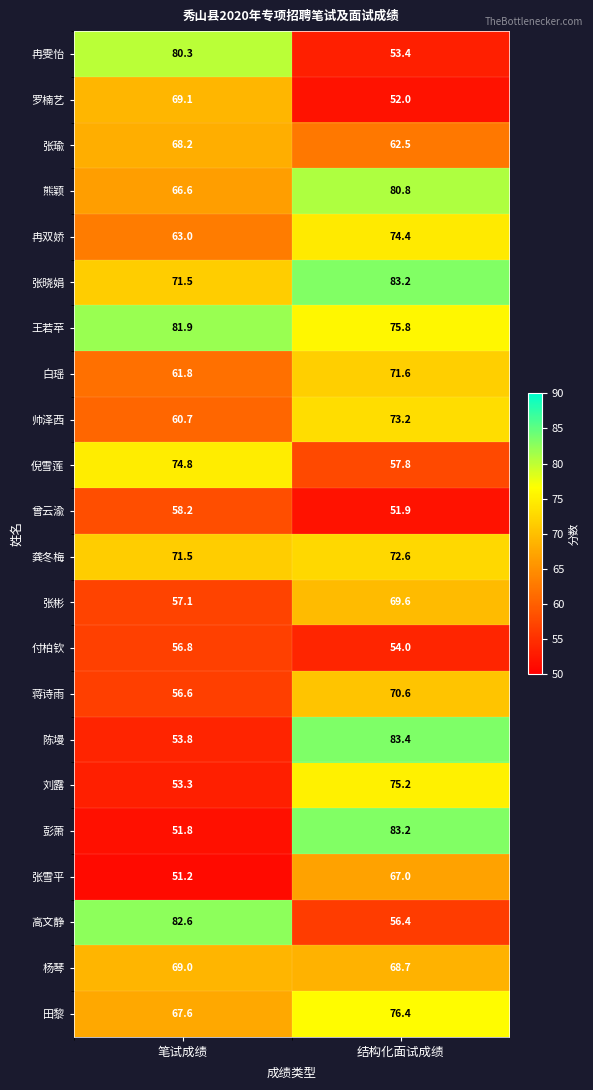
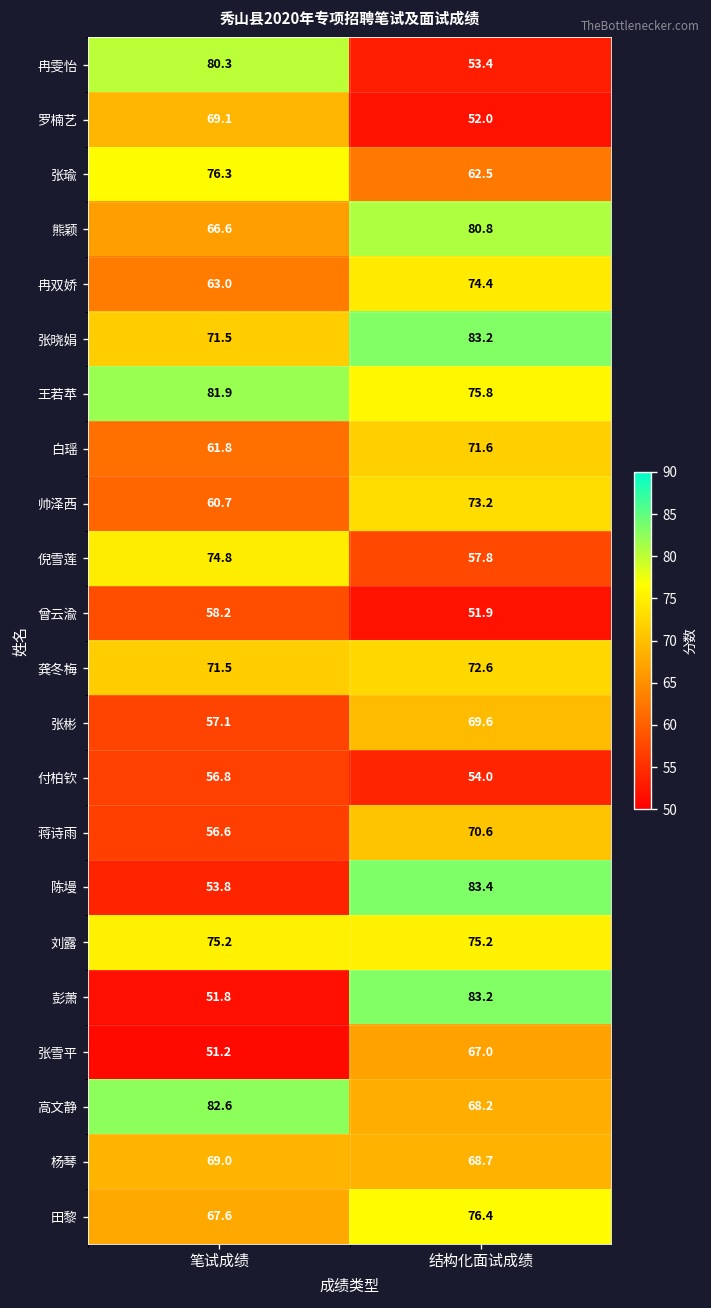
张瑜, 笔试成绩: 68.2 -> 76.3
刘露, 笔试成绩: 53.3 -> 75.2
高文静, 结构化面试成绩: 56.4 -> 68.2
